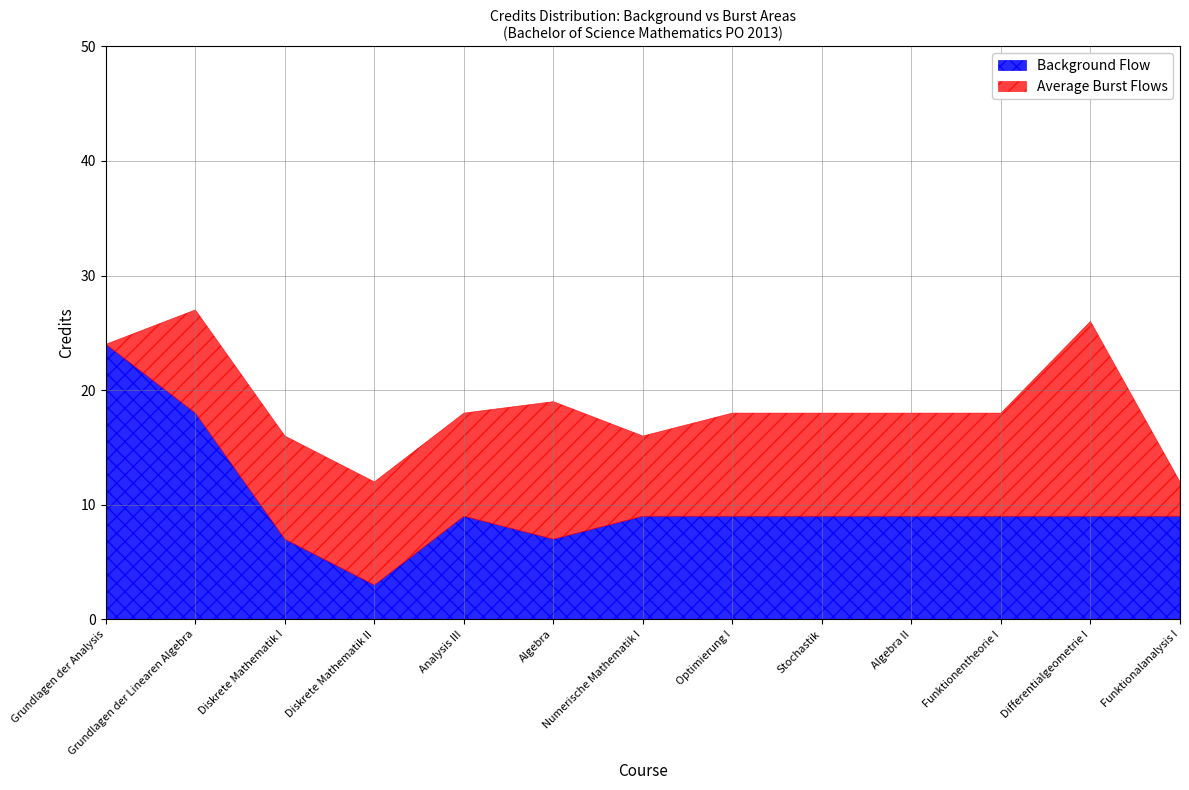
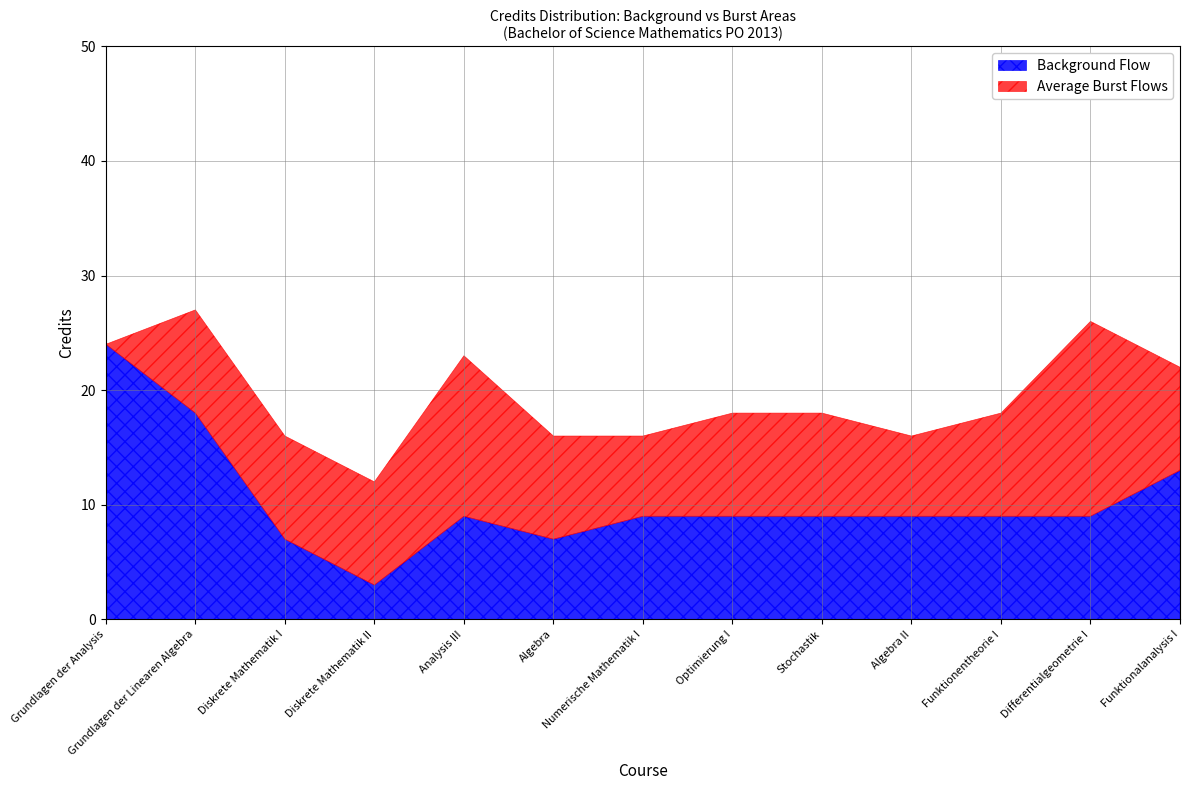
Average Burst Flows, Analysis III: 9 -> 14
Average Burst Flows, Algebra: 12 -> 9
Average Burst Flows, Algebra II: 9 -> 7
Background Flow, Funktionalanalysis I: 9 -> 13
Average Burst Flows, Funktionalanalysis I: 3 -> 9
